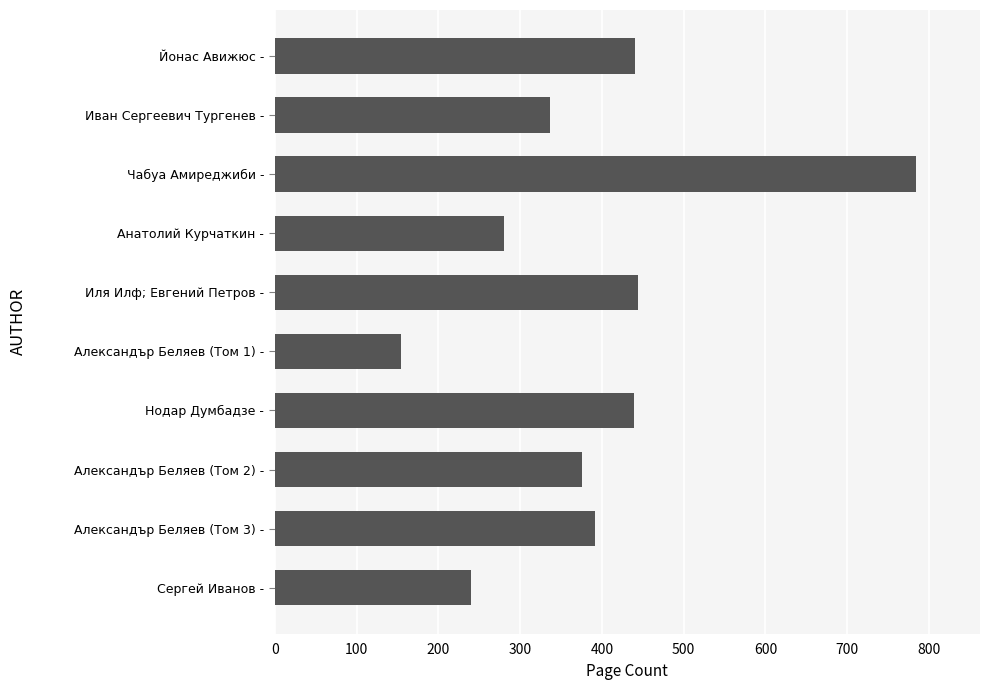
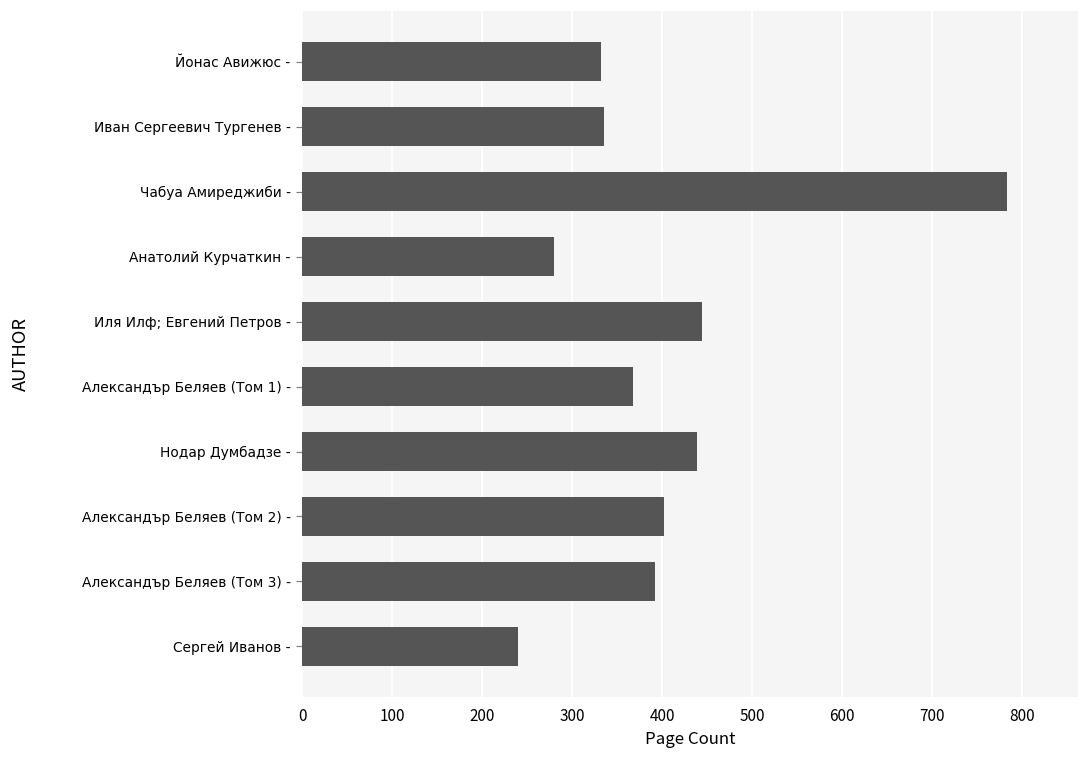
Йонас Авижюс -: 440 -> 330
Александър Беляев (Том 1) -: 150 -> 370
Александър Беляев (Том 2) -: 380 -> 400
